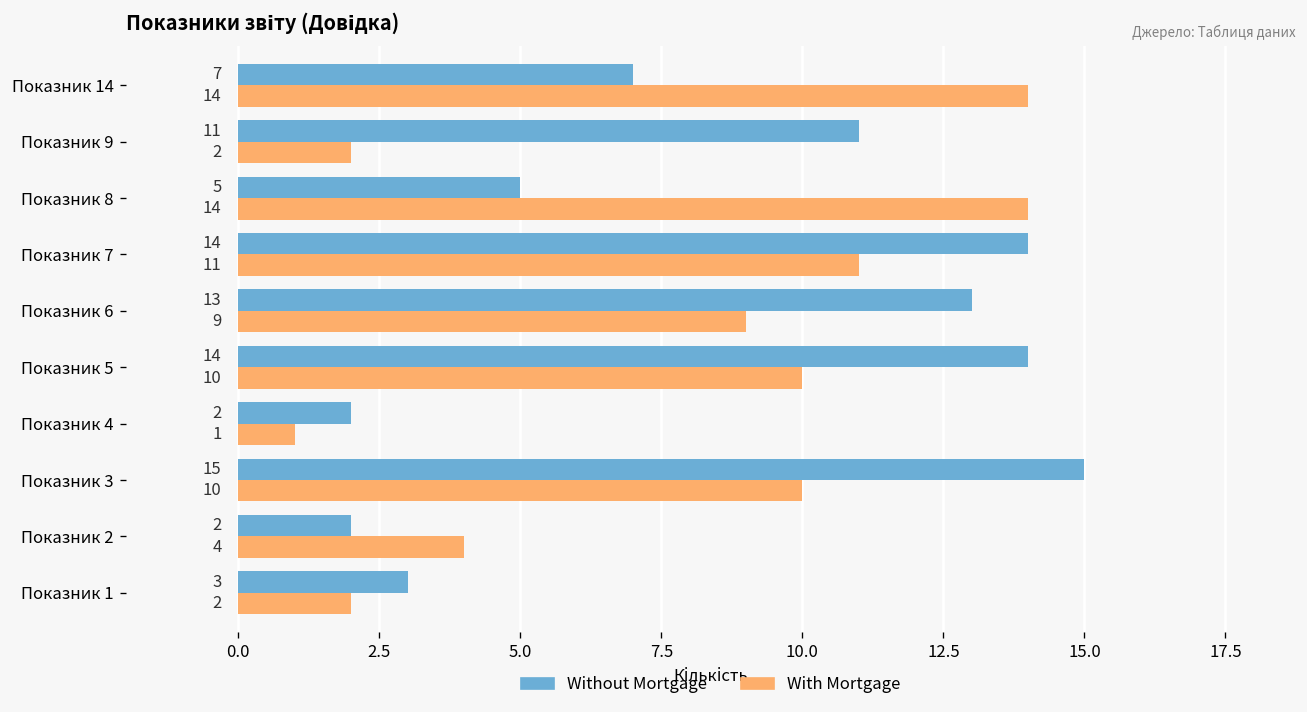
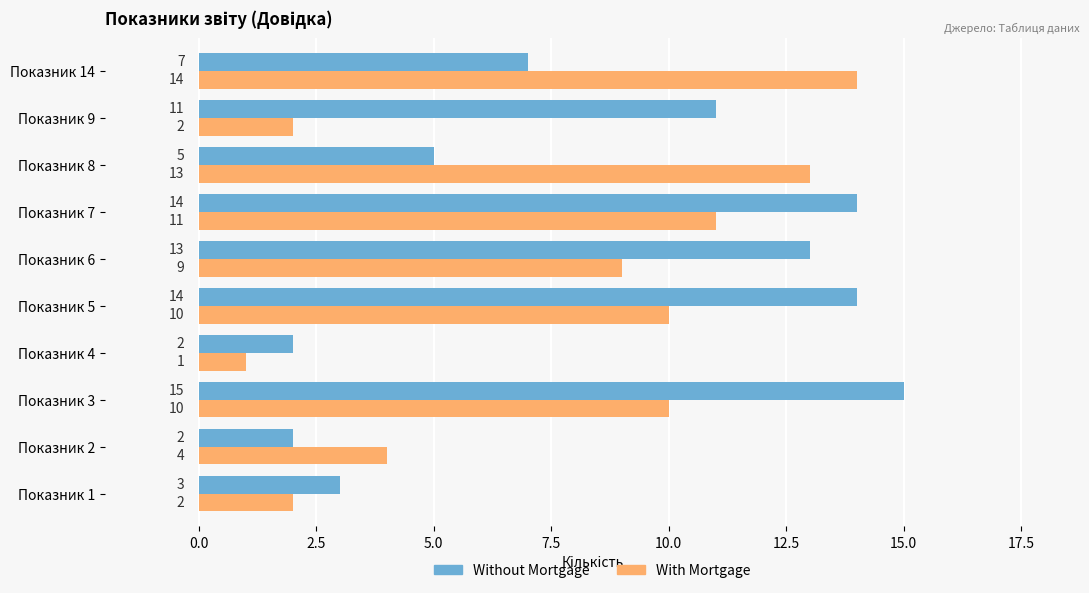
With Mortgage, Показник 8: 14 -> 13
